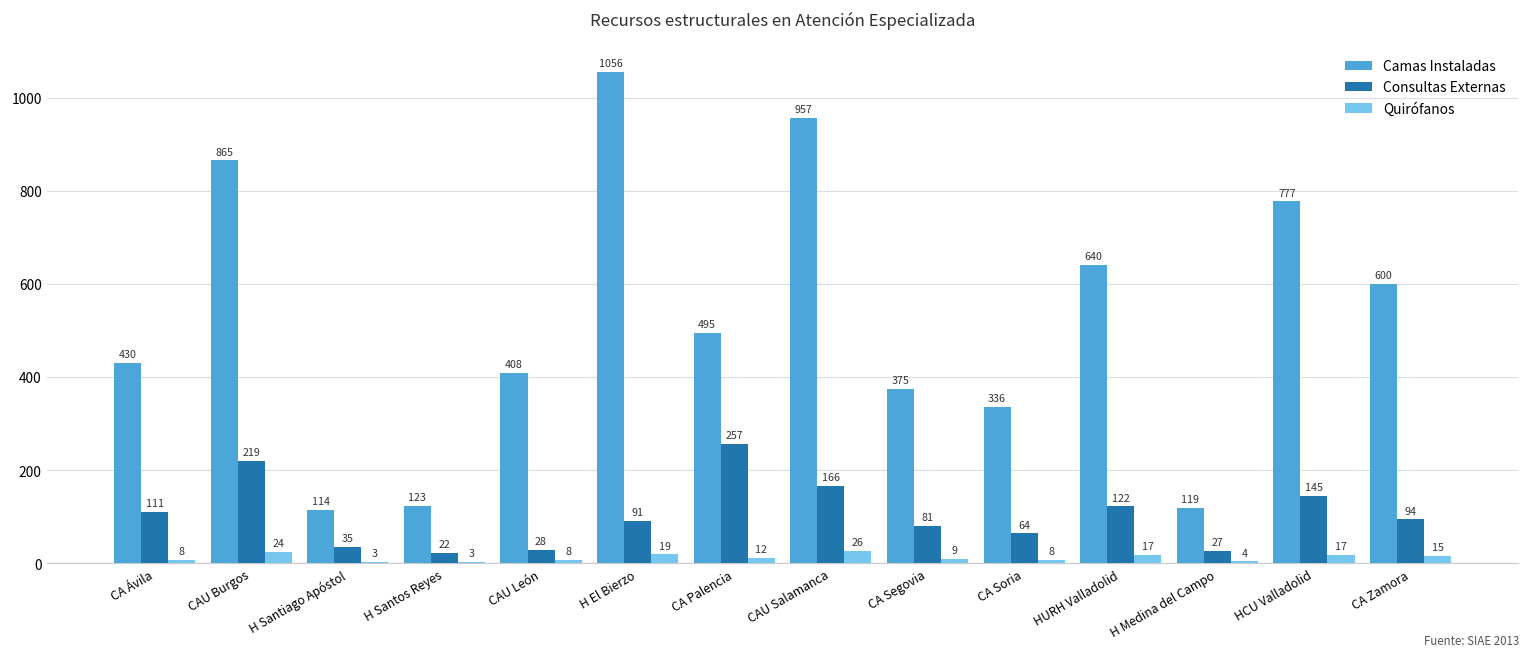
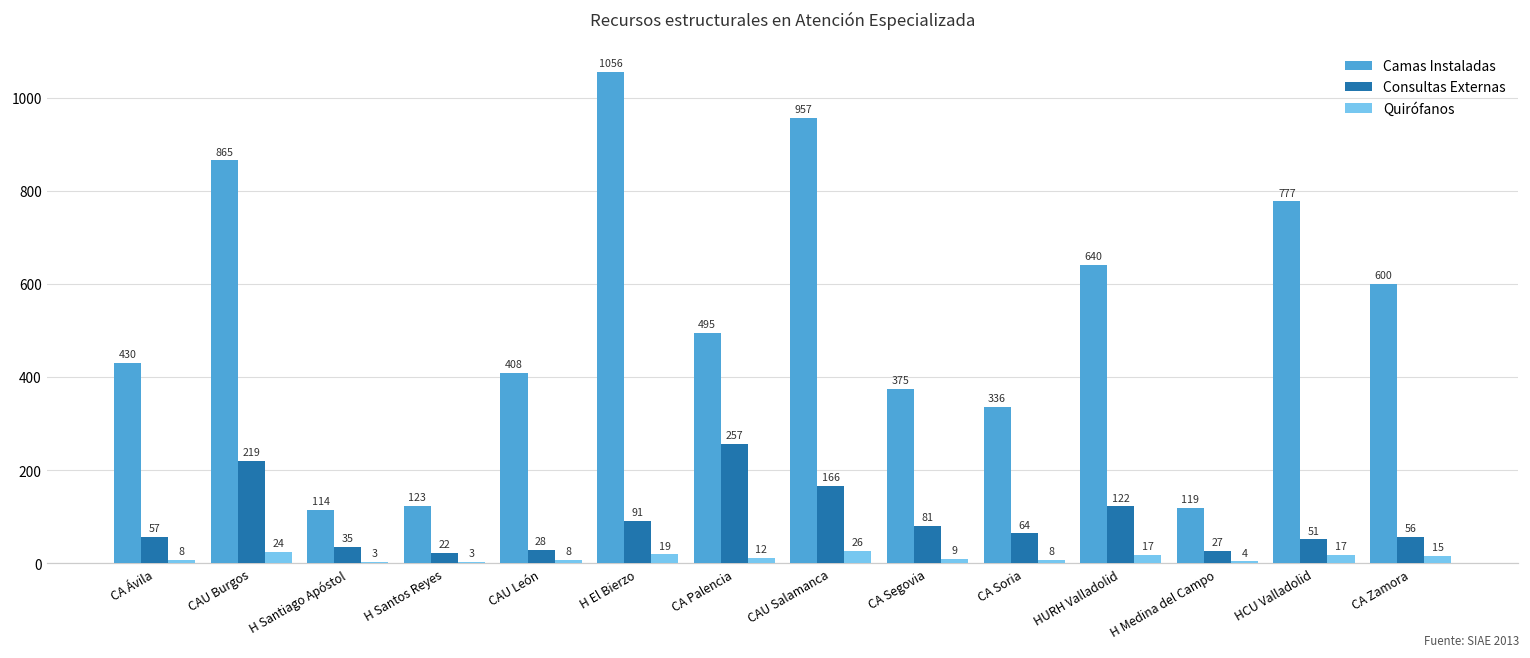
Consultas Externas, CA Ávila: 111 -> 57
Consultas Externas, HCU Valladolid: 145 -> 51
Consultas Externas, CA Zamora: 94 -> 56
